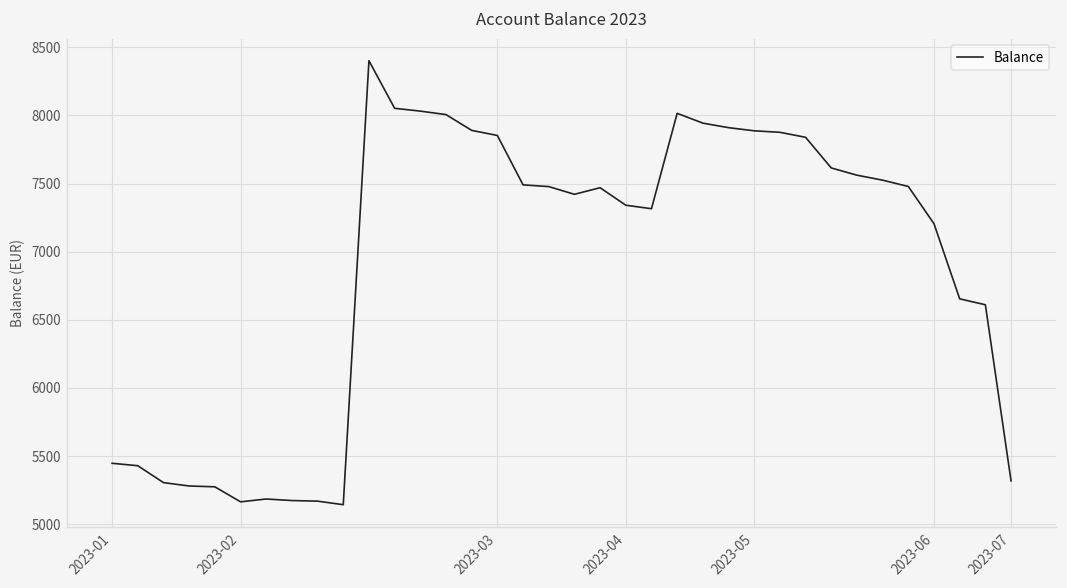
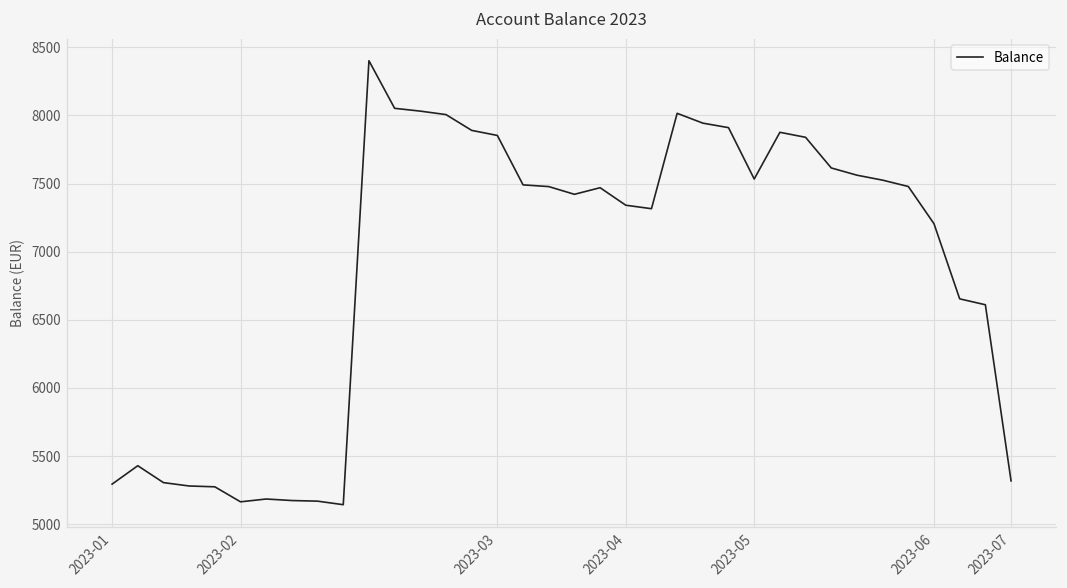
2023-01: 5450 -> 5290
2023-05: 7890 -> 7530
